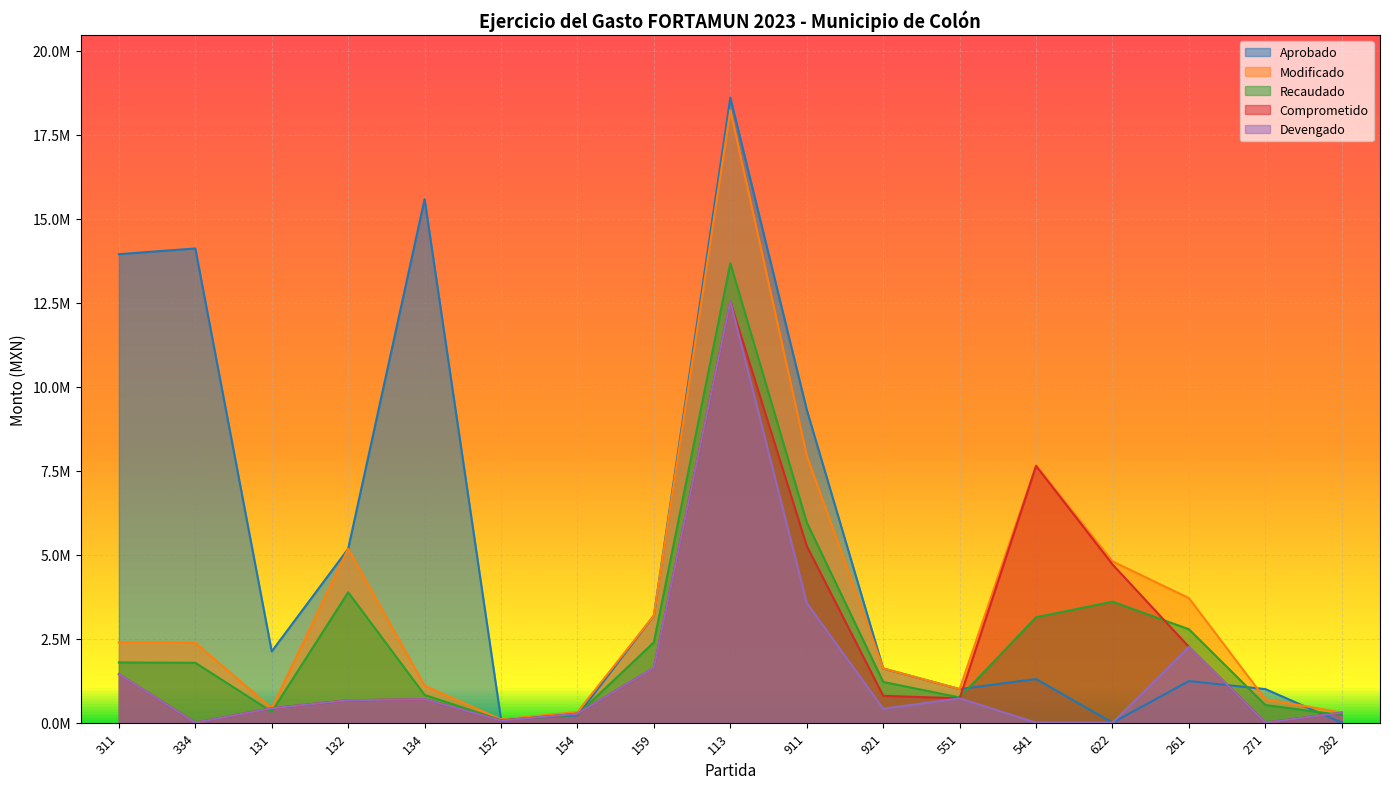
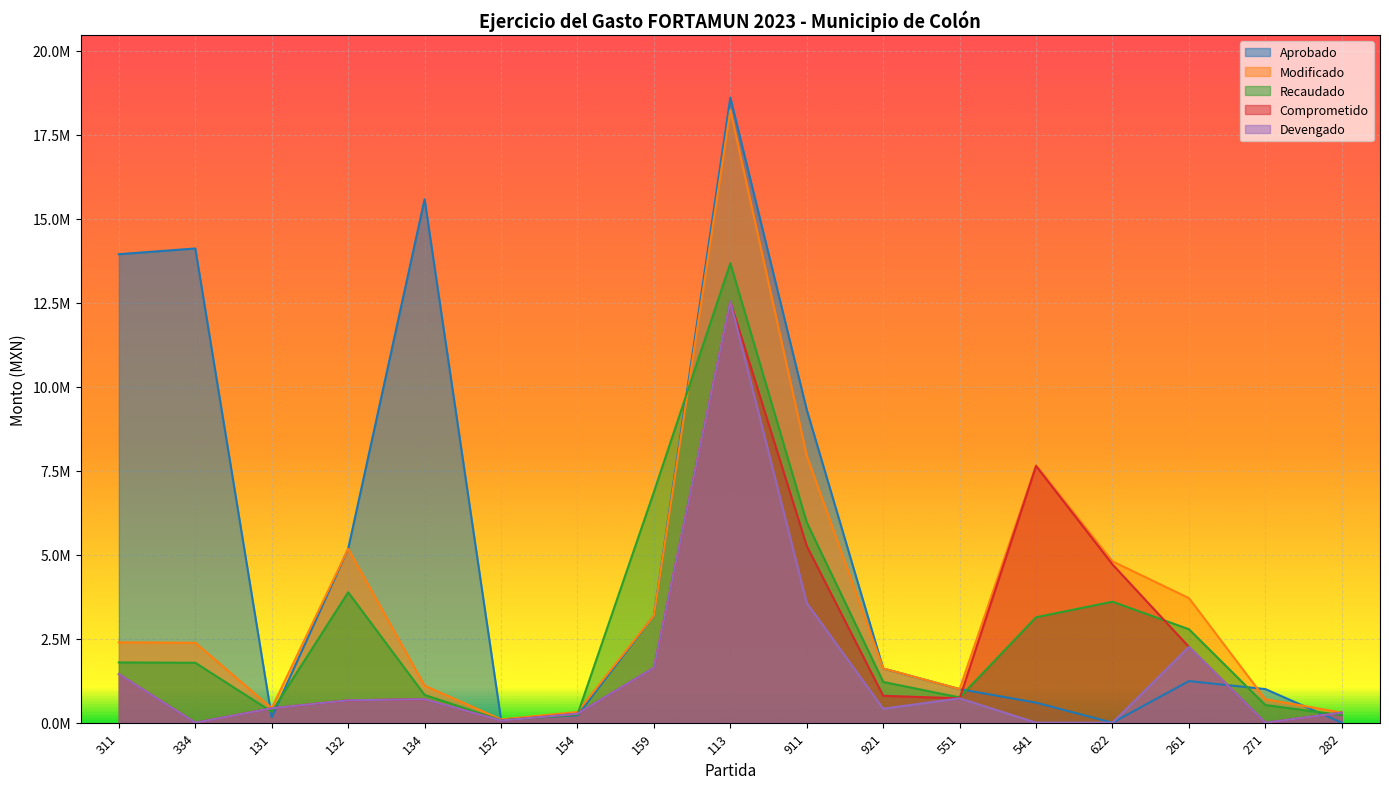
Aprobado, 131: 2100000 -> 200000
Recaudado, 159: 2400000 -> 6900000
Aprobado, 541: 1300000 -> 600000
